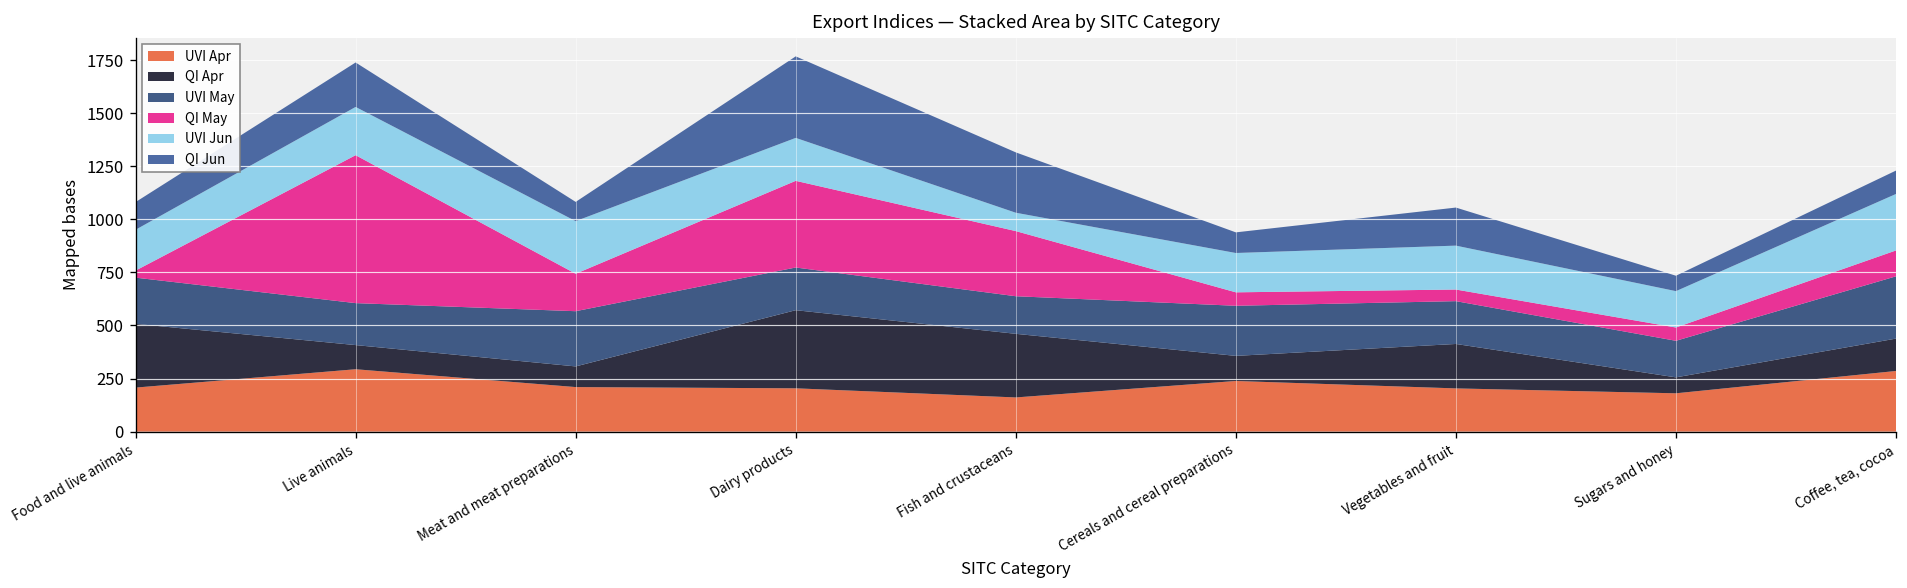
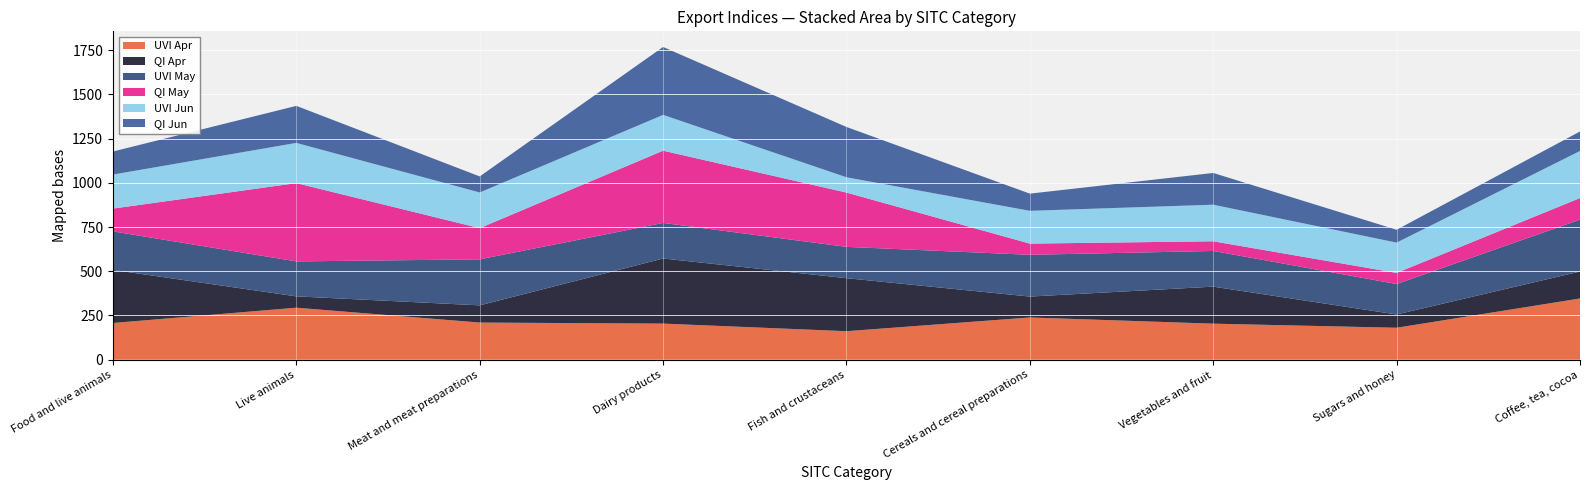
QI May, Food and live animals: 30 -> 130
QI Apr, Live animals: 110 -> 60
QI May, Live animals: 700 -> 440
UVI Jun, Meat and meat preparations: 250 -> 200
UVI Apr, Coffee, tea, cocoa: 290 -> 350
